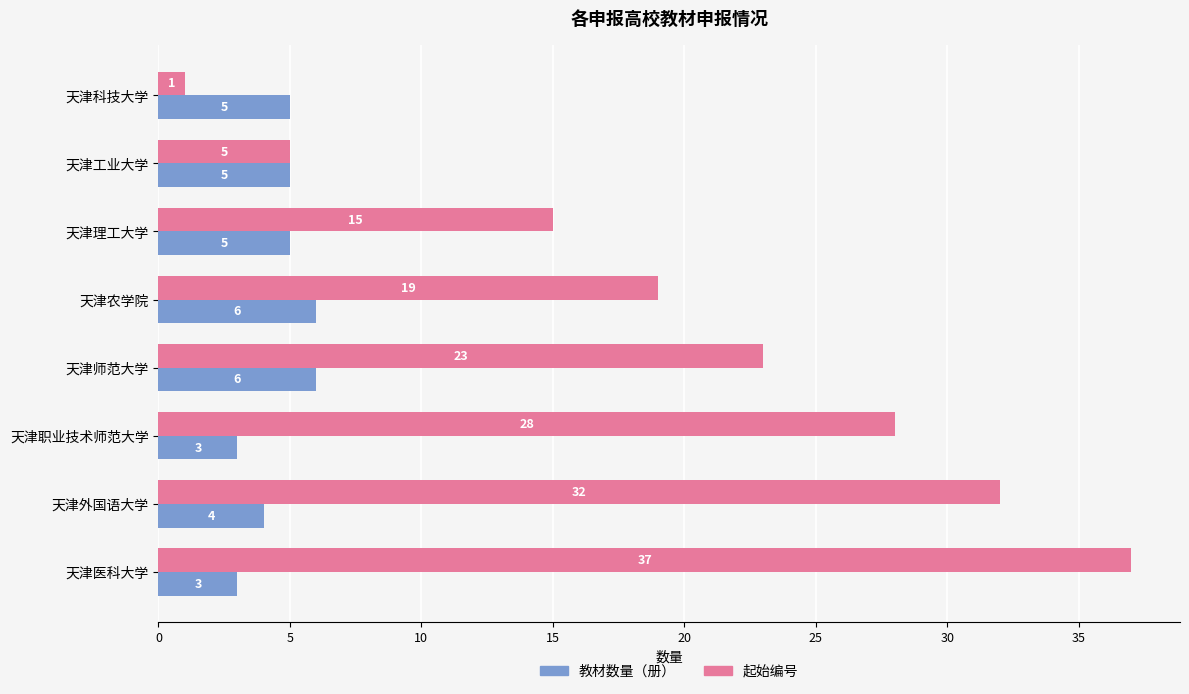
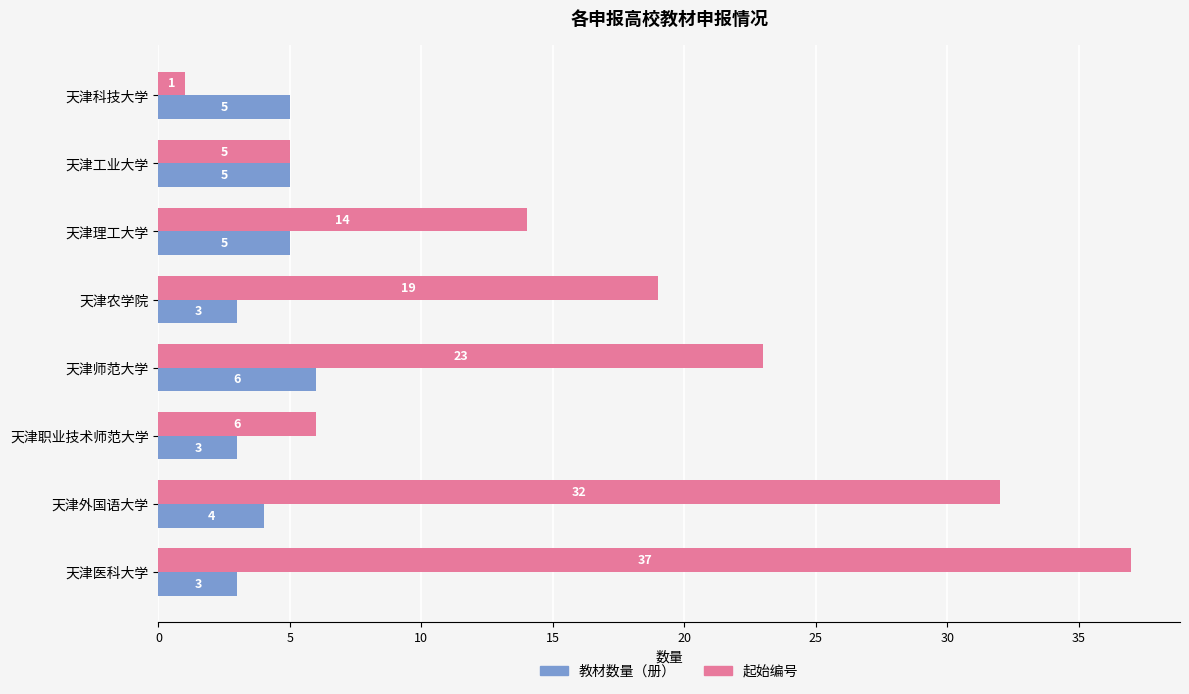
起始编号, 天津理工大学: 15 -> 14
教材数量（册）, 天津农学院: 6 -> 3
起始编号, 天津职业技术师范大学: 28 -> 6
